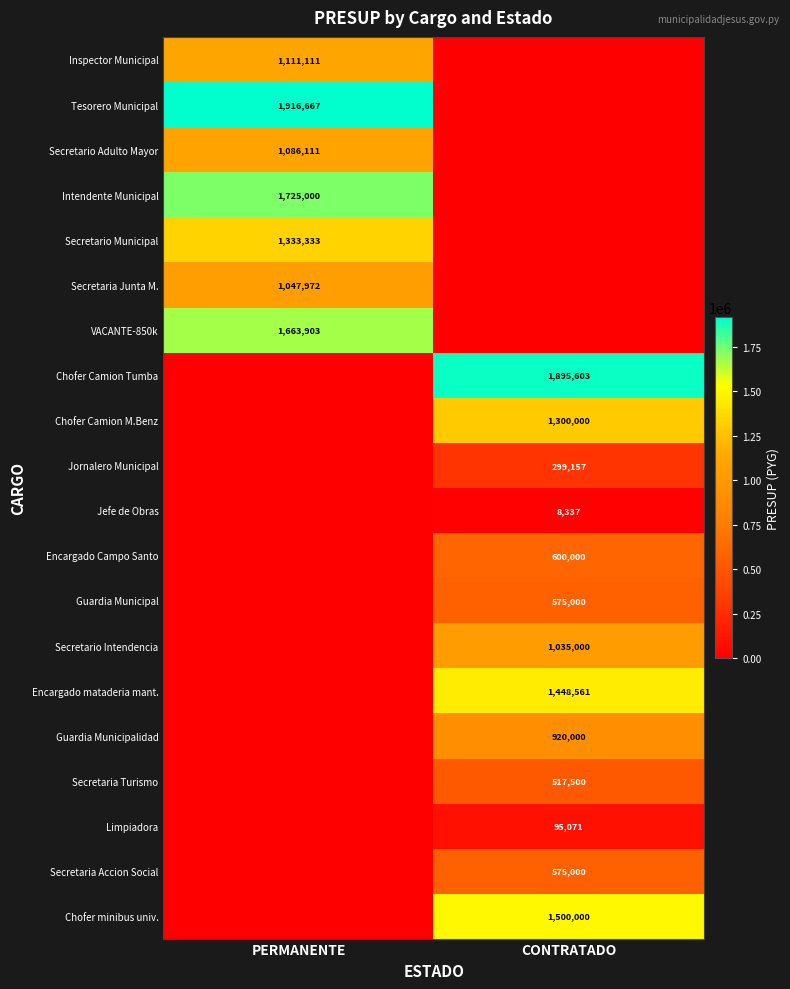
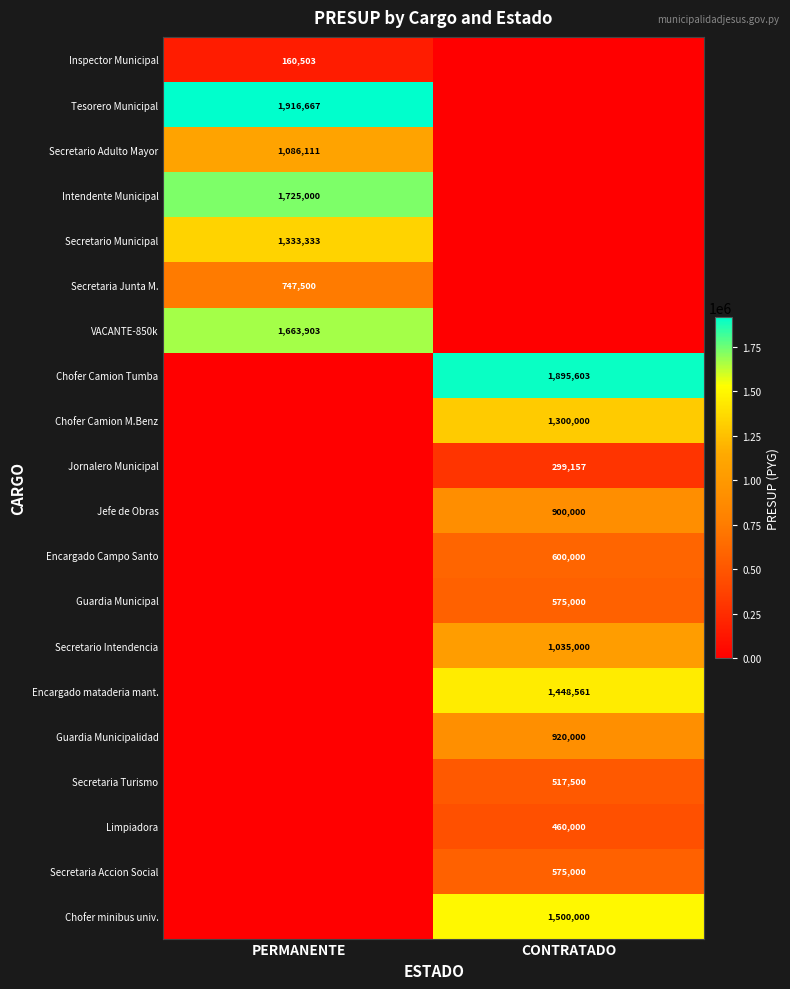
Inspector Municipal, PERMANENTE: 1,111,111 -> 160,503
Secretaria Junta M., PERMANENTE: 1,047,972 -> 747,500
Jefe de Obras, CONTRATADO: 8,337 -> 900,000
Limpiadora, CONTRATADO: 95,071 -> 460,000
